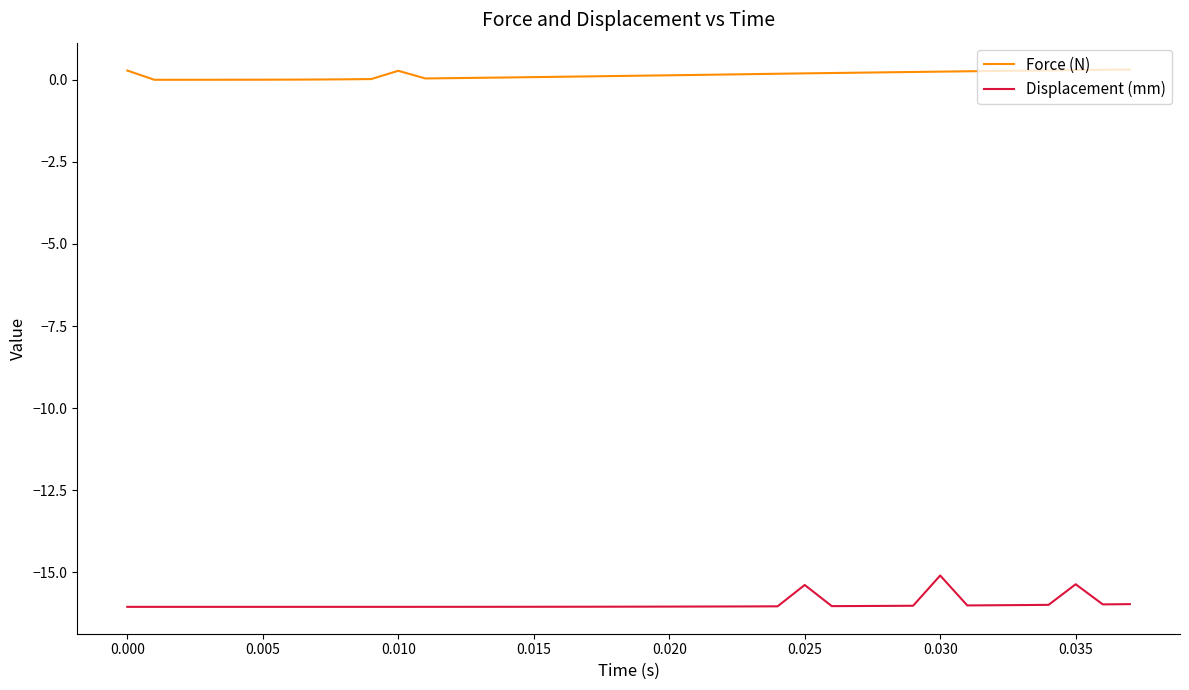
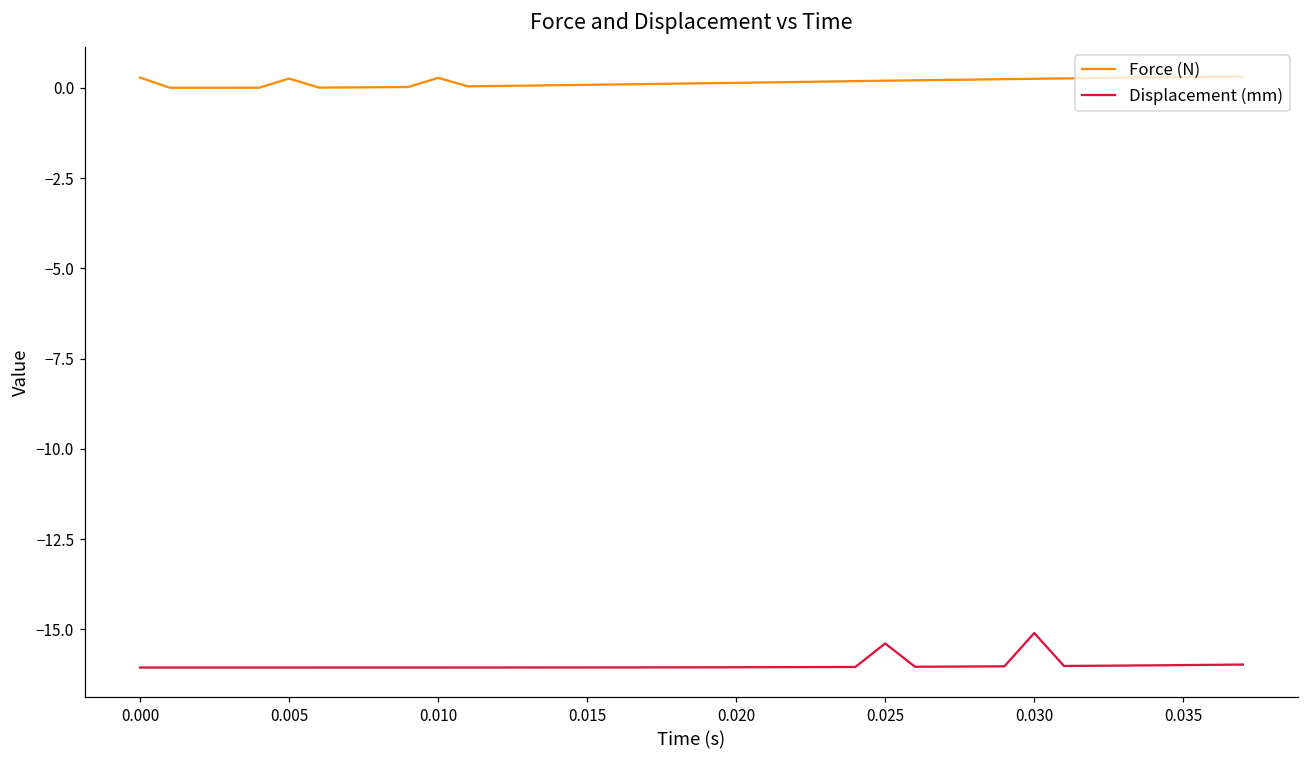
Force (N), 0.005: 0.0 -> 0.3
Displacement (mm), 0.035: -15.4 -> -16.0
